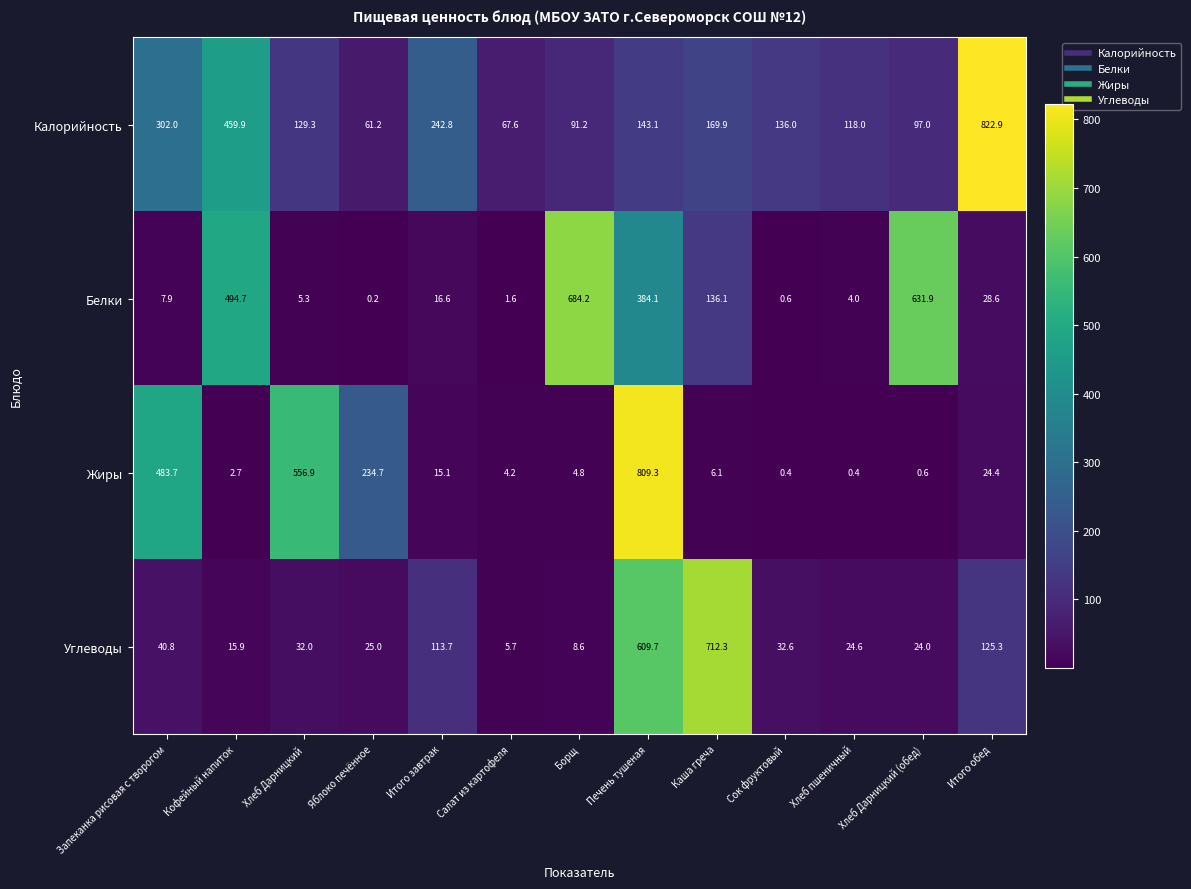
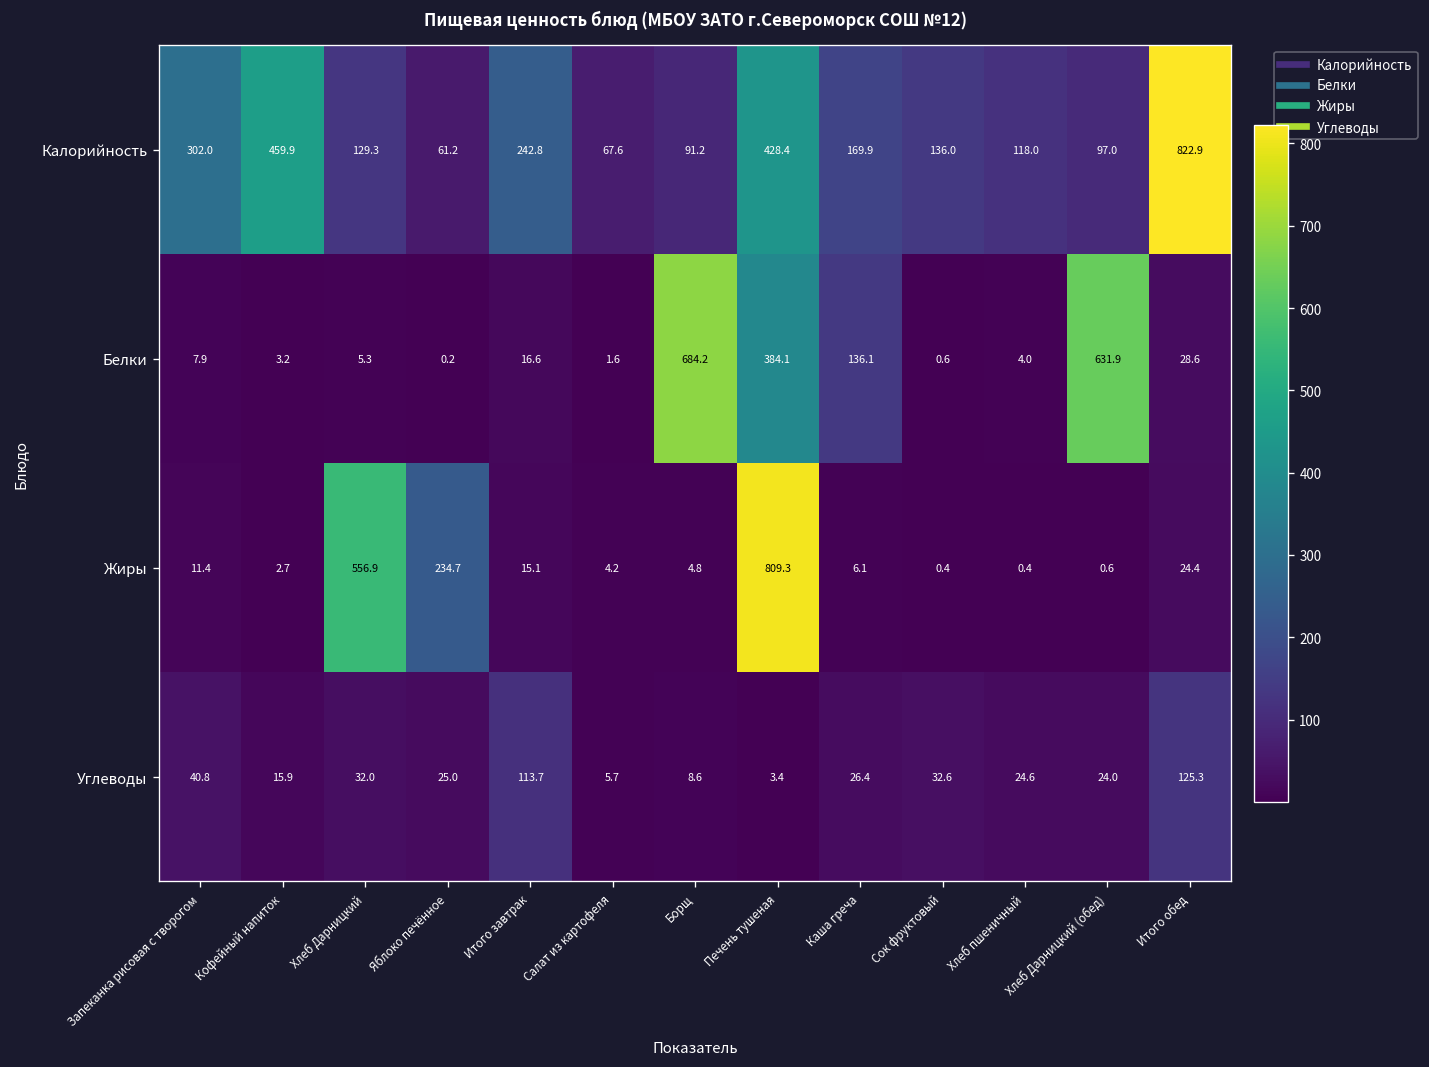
Калорийность, Печень тушеная: 143.1 -> 428.4
Белки, Кофейный напиток: 494.7 -> 3.2
Жиры, Запеканка рисовая с творогом: 483.7 -> 11.4
Углеводы, Печень тушеная: 609.7 -> 3.4
Углеводы, Каша греча: 712.3 -> 26.4
